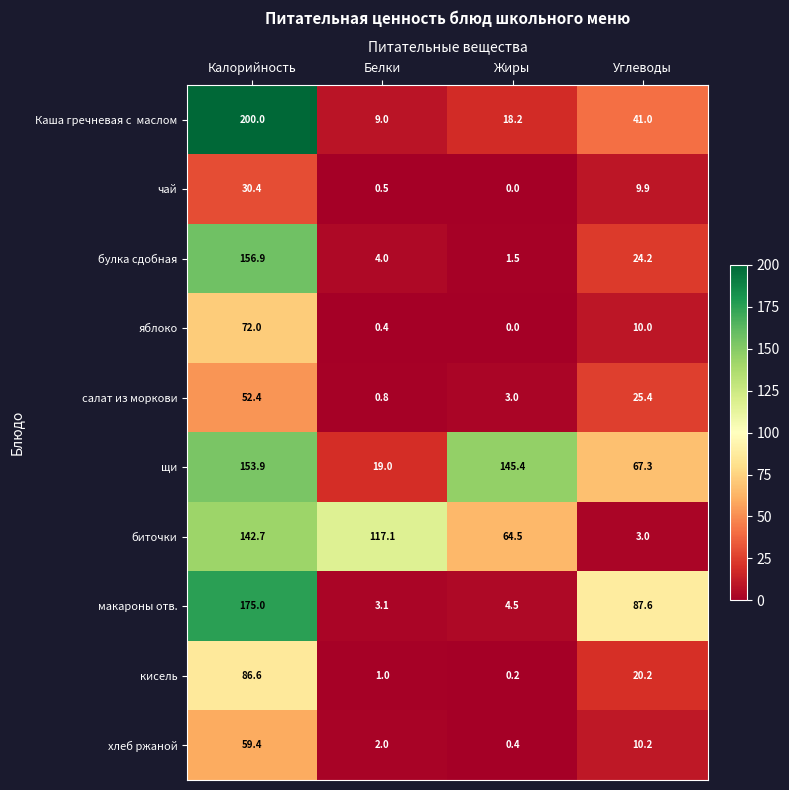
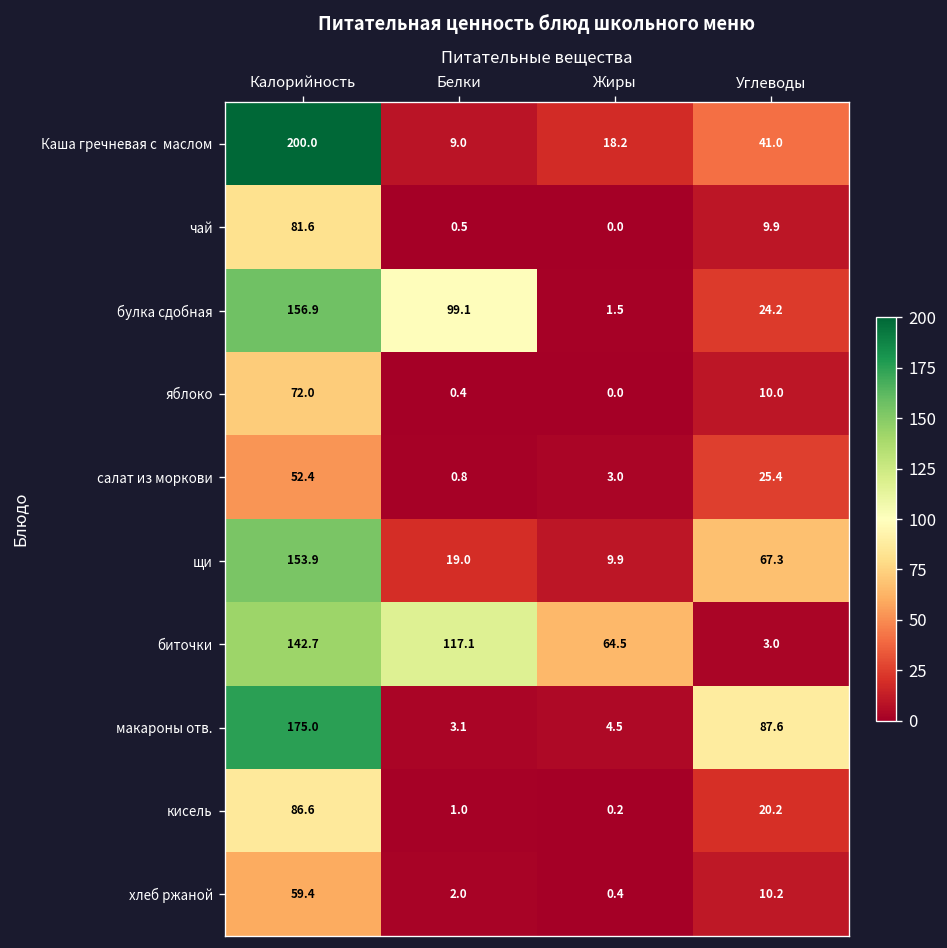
чай, Калорийность: 30.4 -> 81.6
булка сдобная, Белки: 4.0 -> 99.1
щи, Жиры: 145.4 -> 9.9
